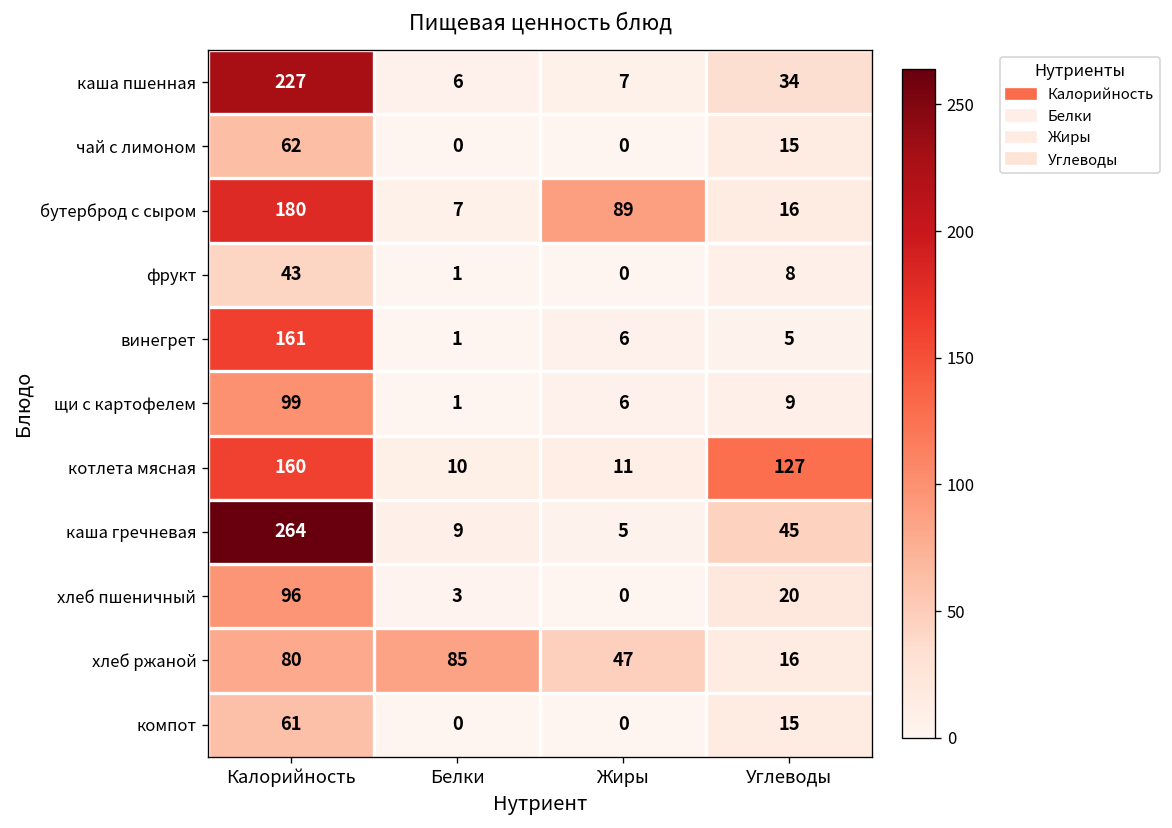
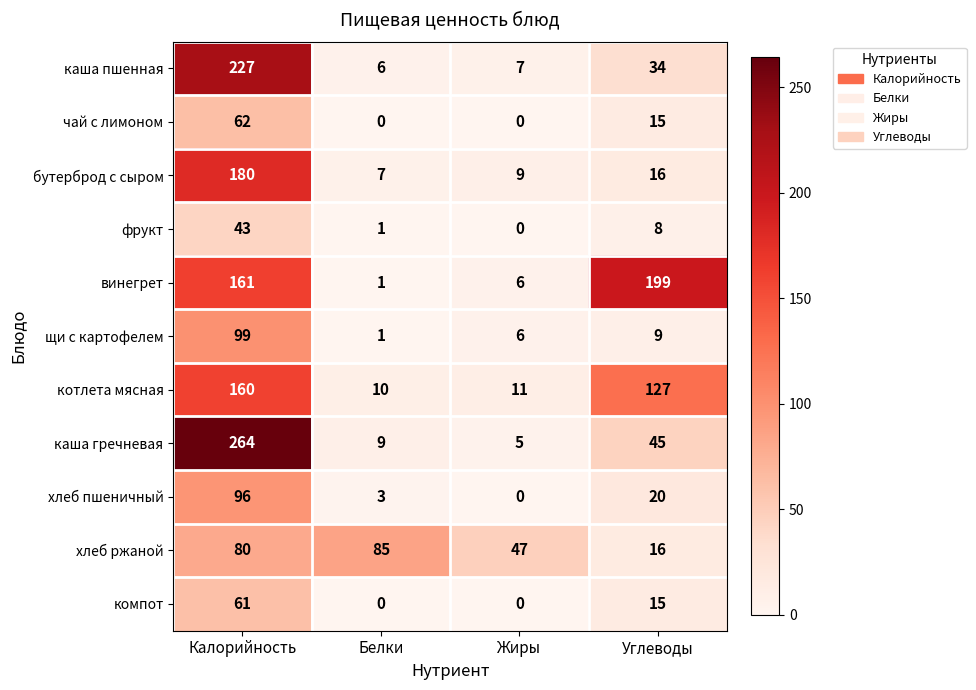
бутерброд с сыром, Жиры: 89 -> 9
винегрет, Углеводы: 5 -> 199
